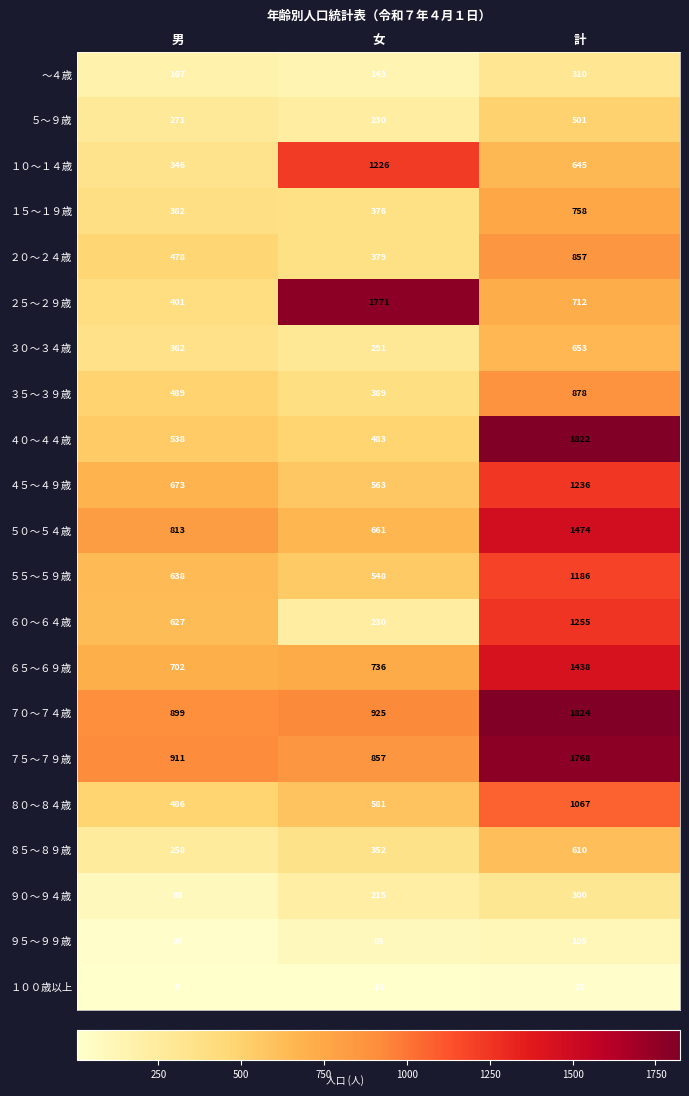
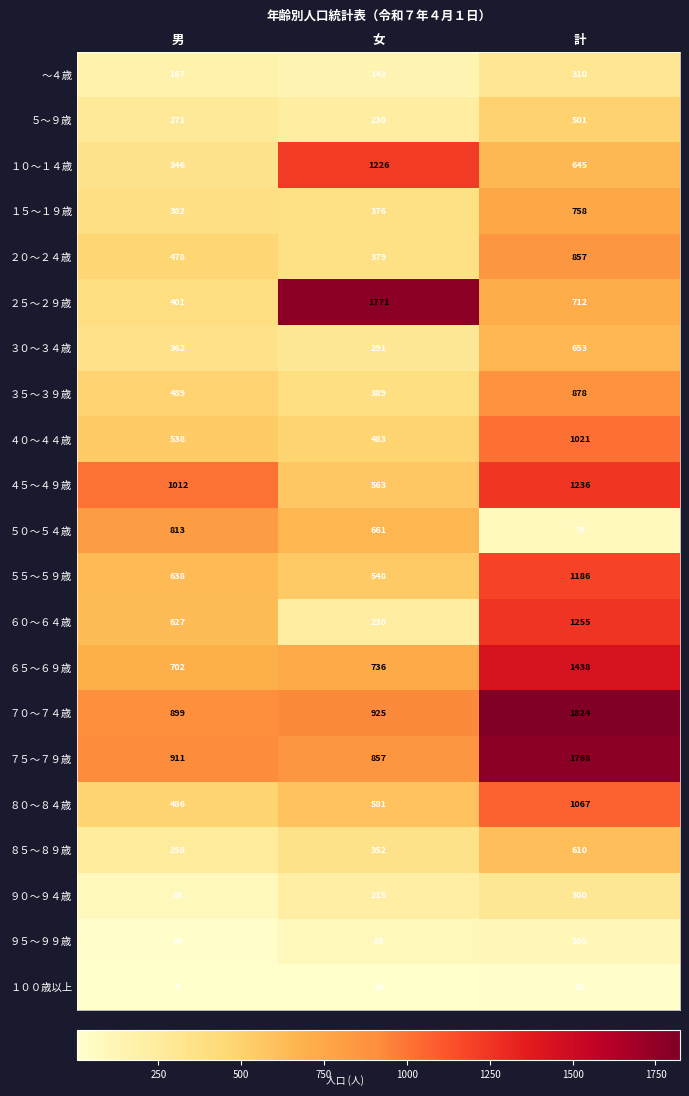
４０～４４歳, 計: 1822 -> 1021
４５～４９歳, 男: 673 -> 1012
５０～５４歳, 計: 1474 -> 79
